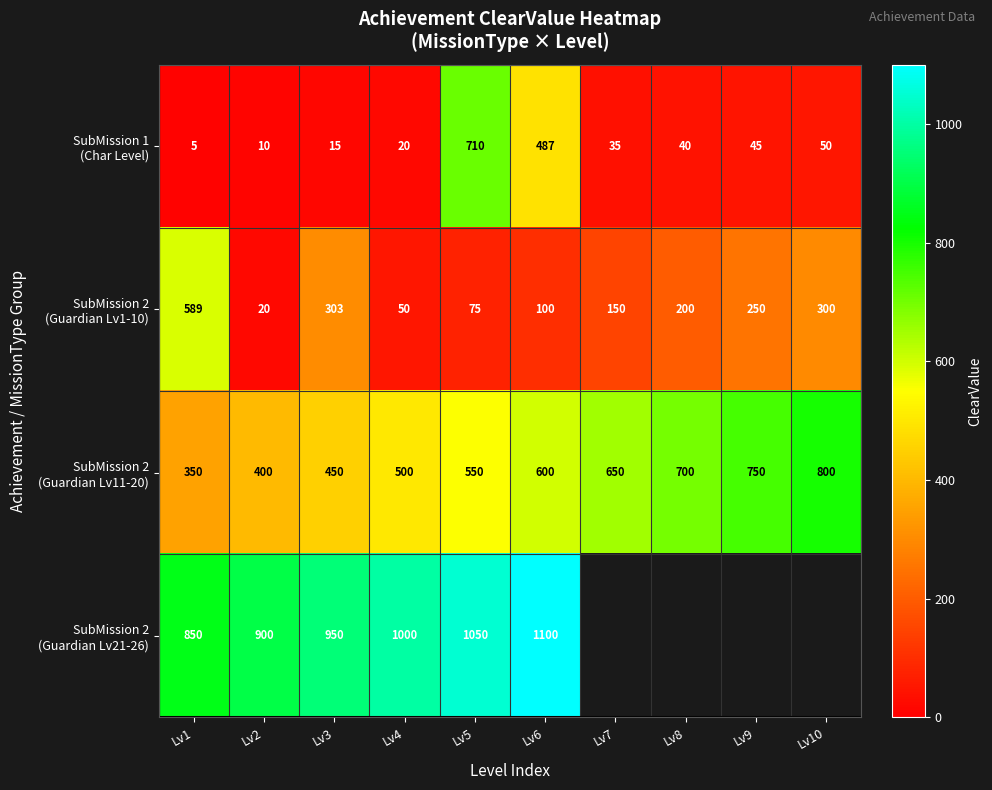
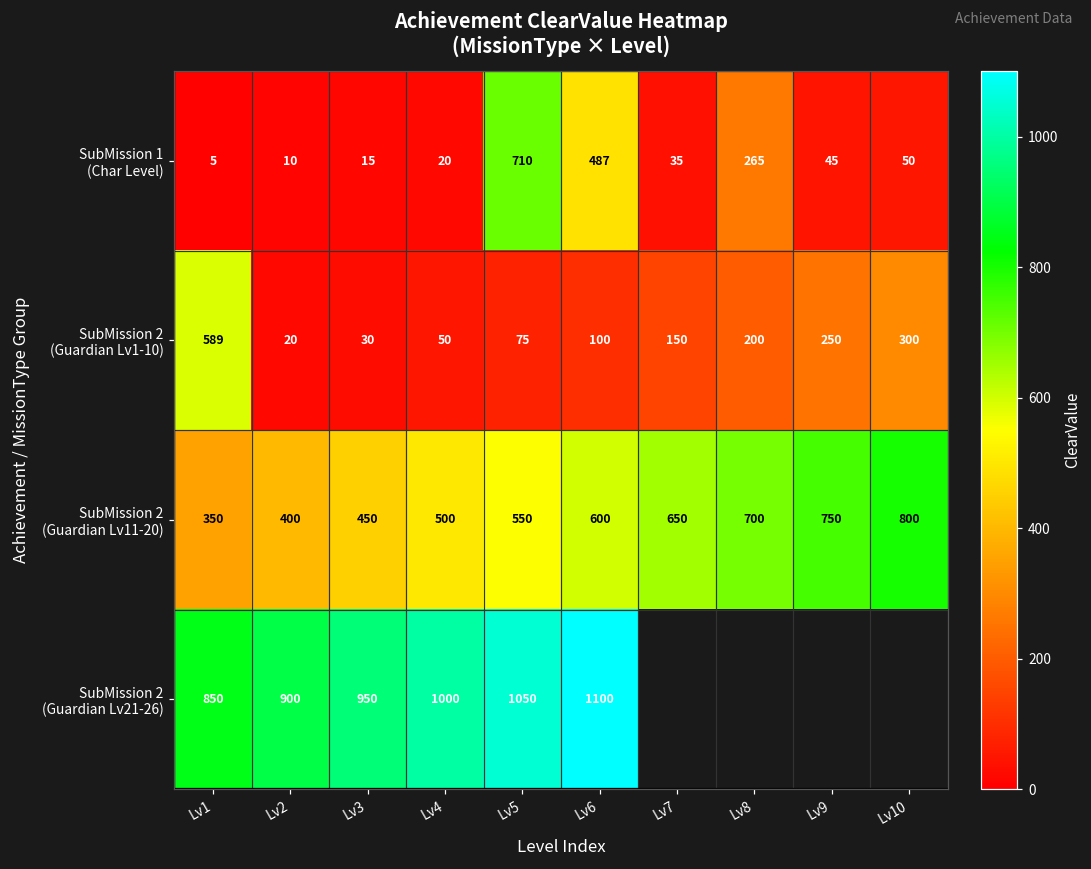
SubMission 1 (Char Level), Lv8: 40 -> 265
SubMission 2 (Guardian Lv1-10), Lv3: 303 -> 30
